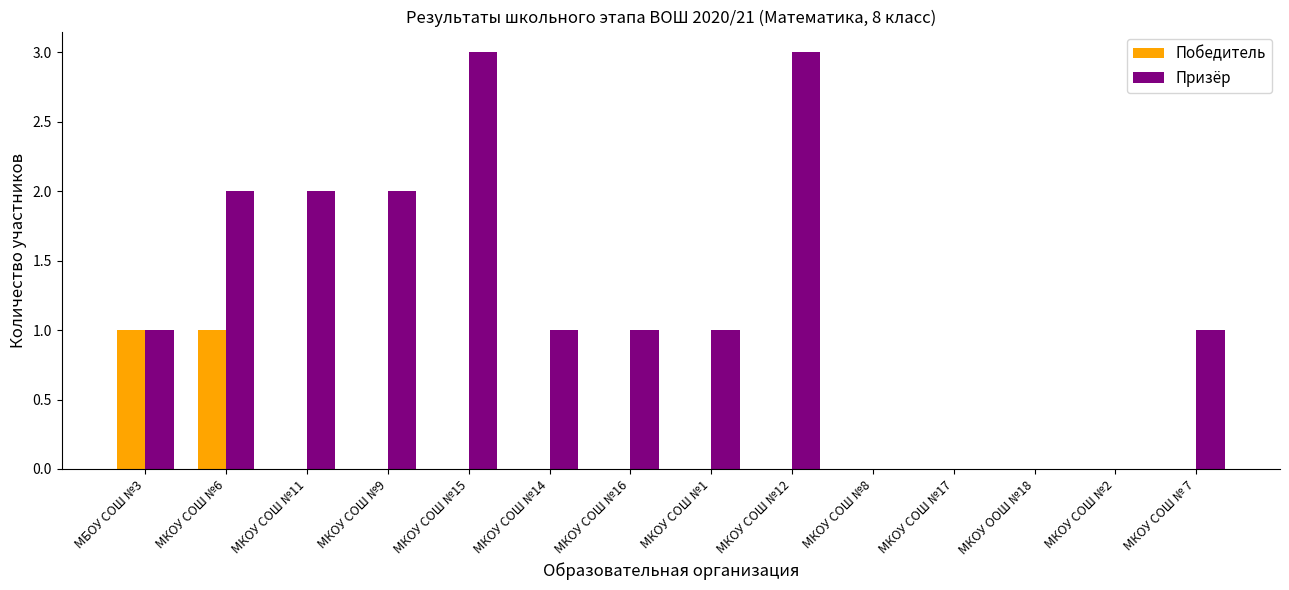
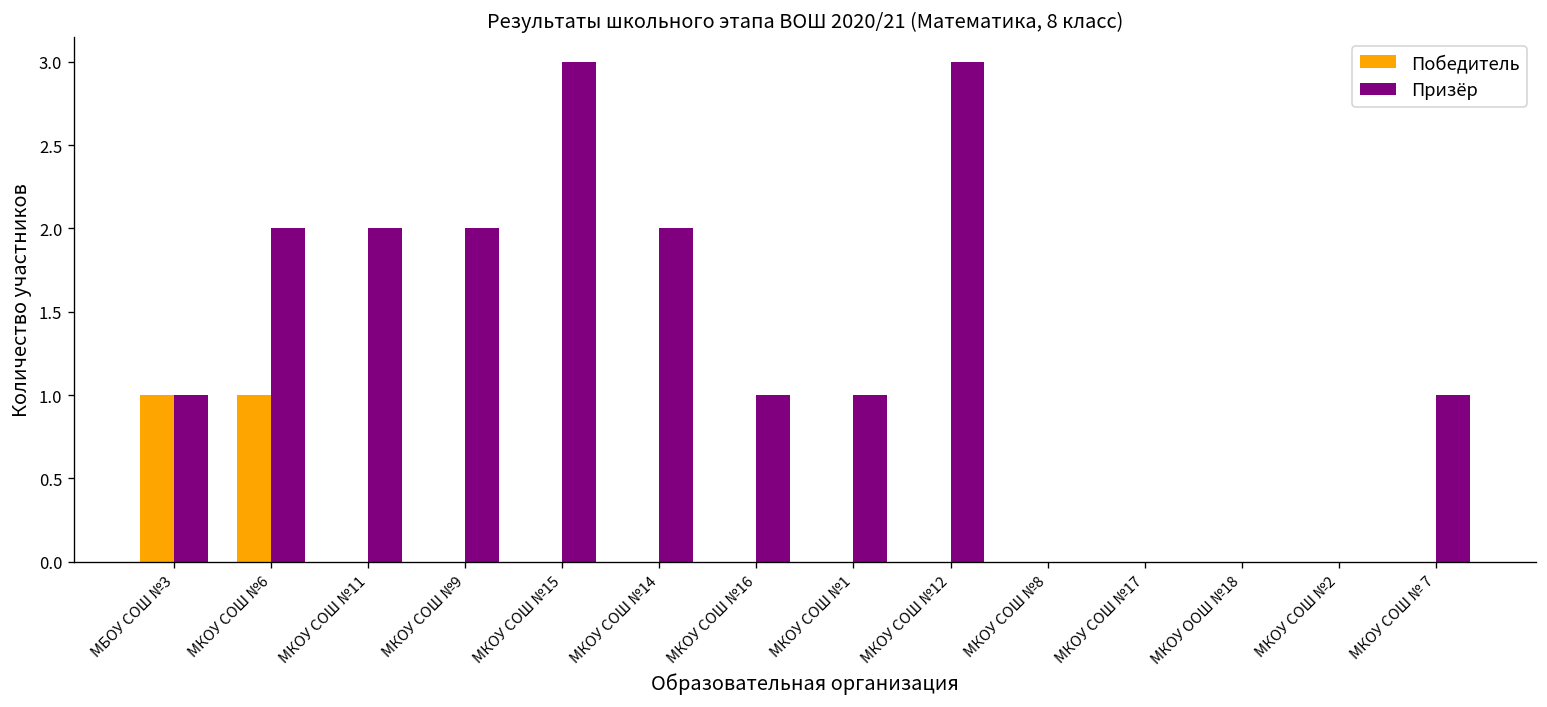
Призёр, МКОУ СОШ №14: 1 -> 2
